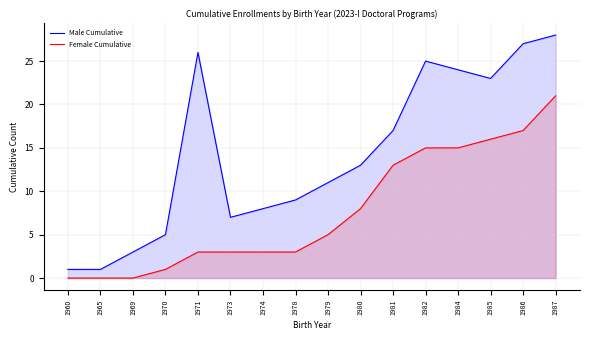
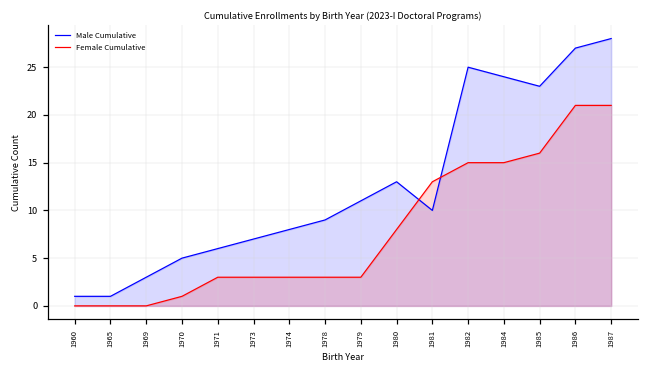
Male Cumulative, 1971: 26 -> 6
Female Cumulative, 1979: 5 -> 3
Male Cumulative, 1981: 17 -> 10
Female Cumulative, 1986: 17 -> 21
